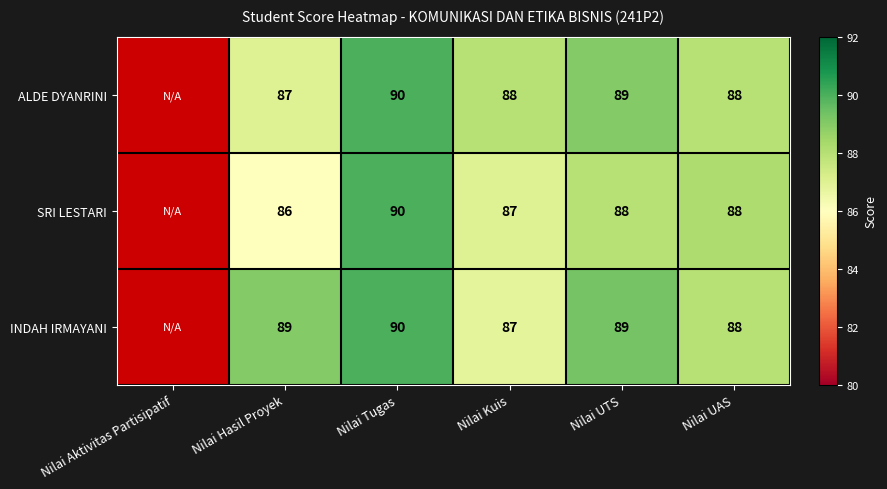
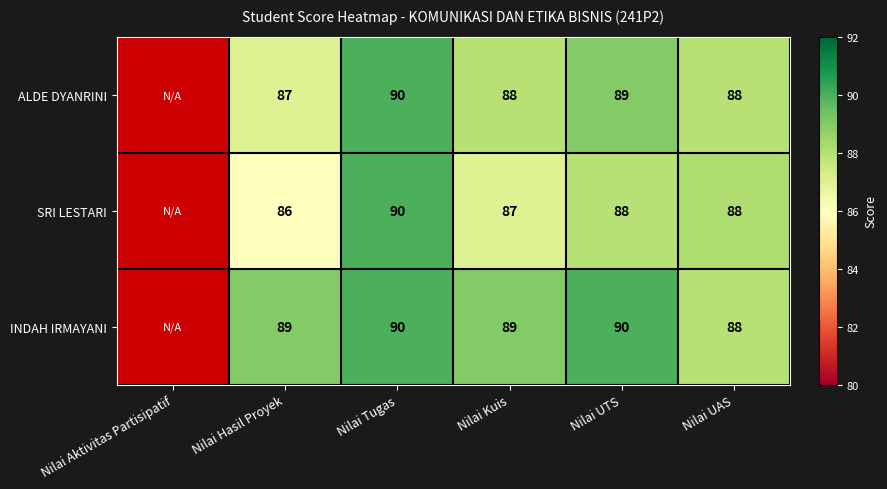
INDAH IRMAYANI, Nilai Kuis: 87 -> 89
INDAH IRMAYANI, Nilai UTS: 89 -> 90
